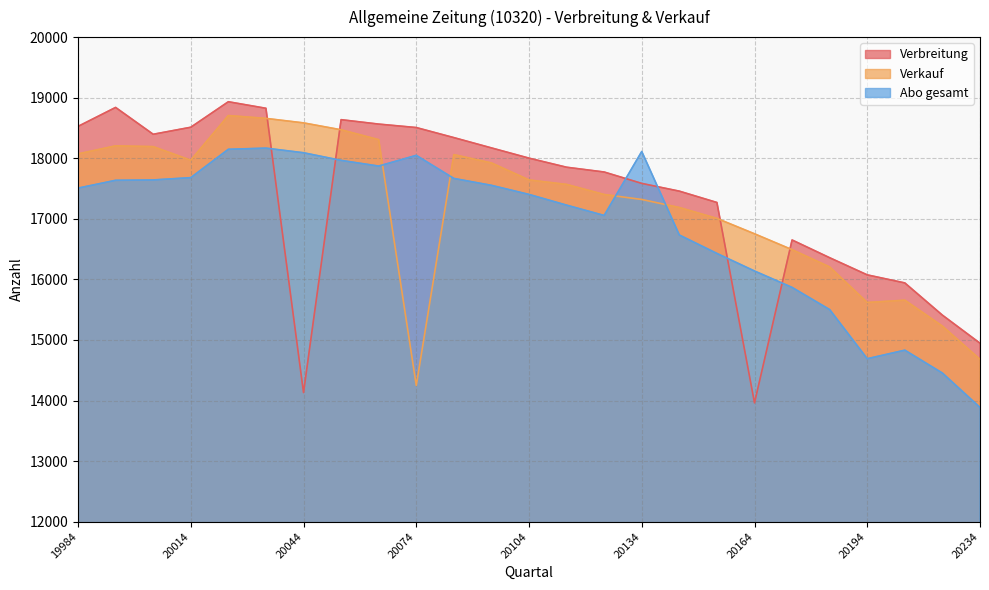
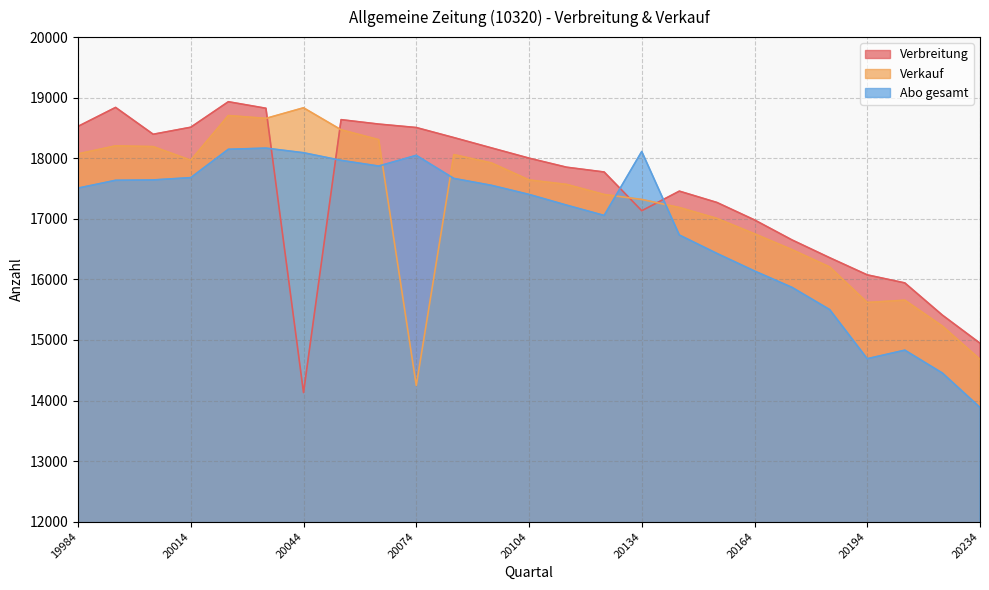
Verkauf, 20044: 18600 -> 18800
Verbreitung, 20134: 17600 -> 17100
Verbreitung, 20164: 14000 -> 17000
